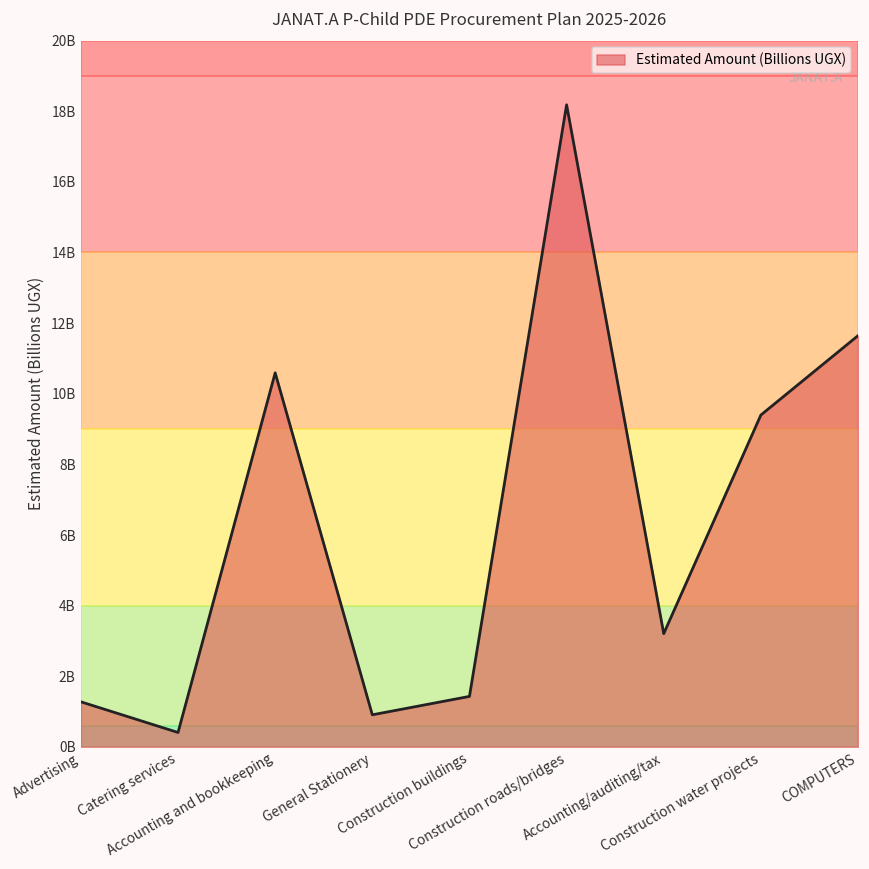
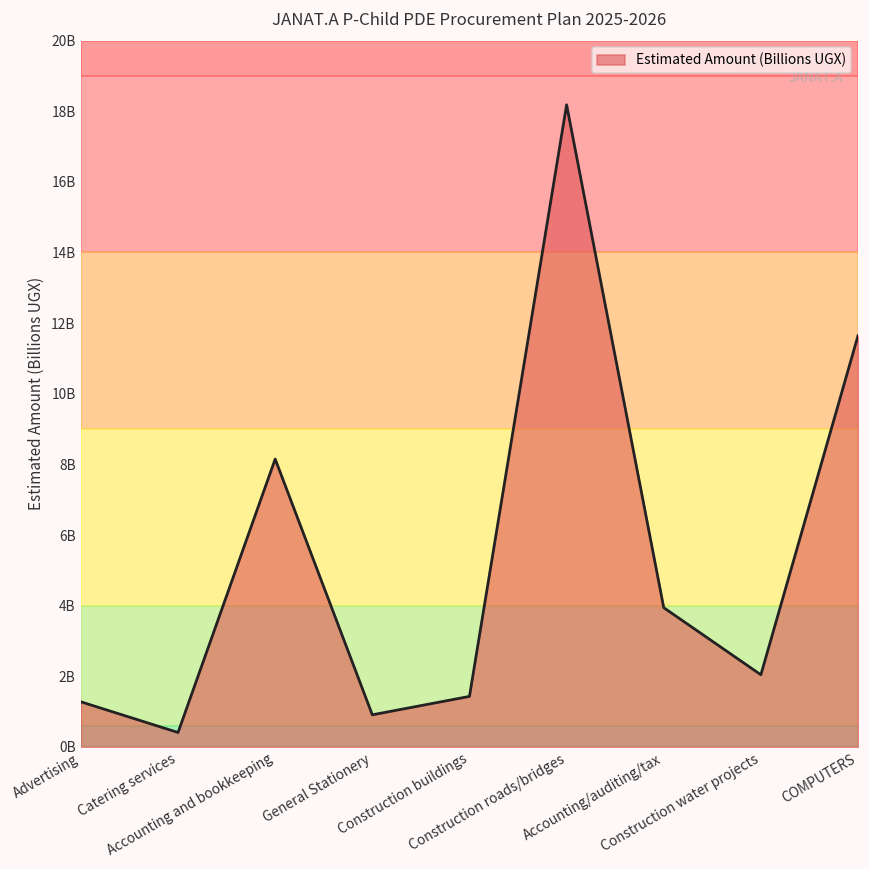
Accounting and bookkeeping: 10600000000 -> 8200000000
Accounting/auditing/tax: 3200000000 -> 3900000000
Construction water projects: 9400000000 -> 2000000000
